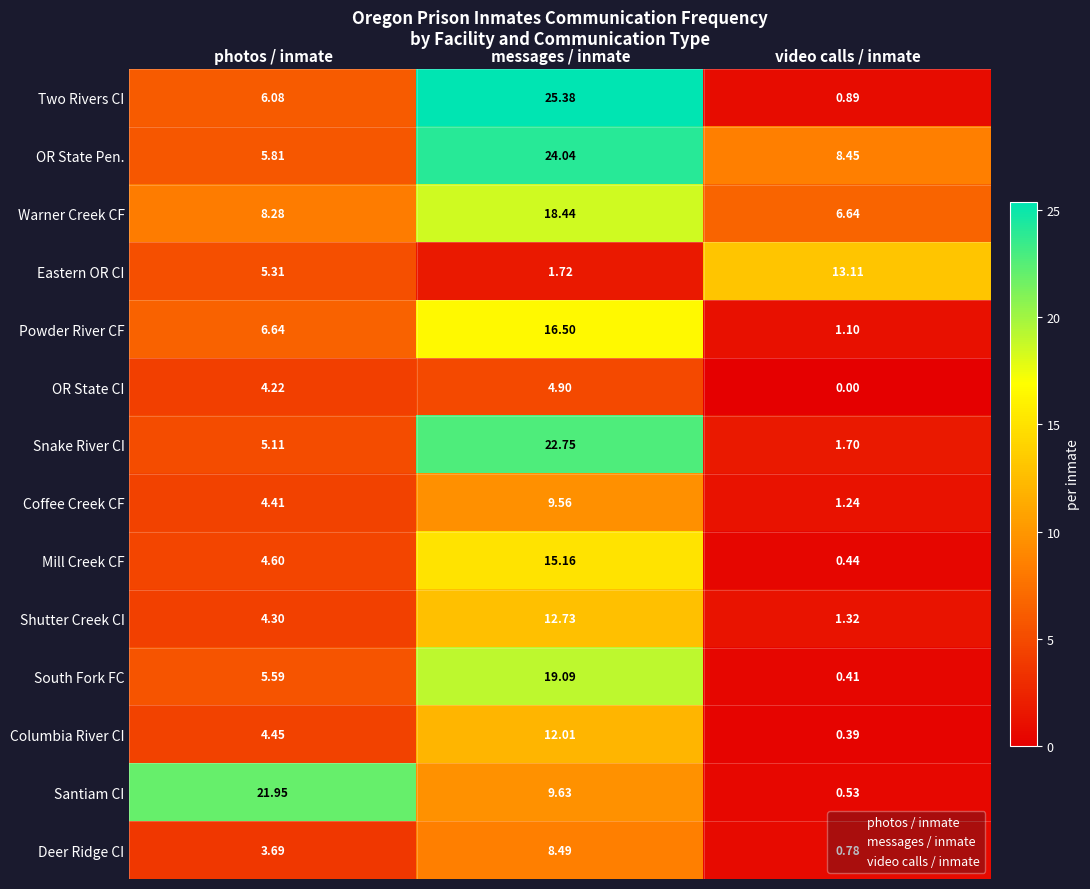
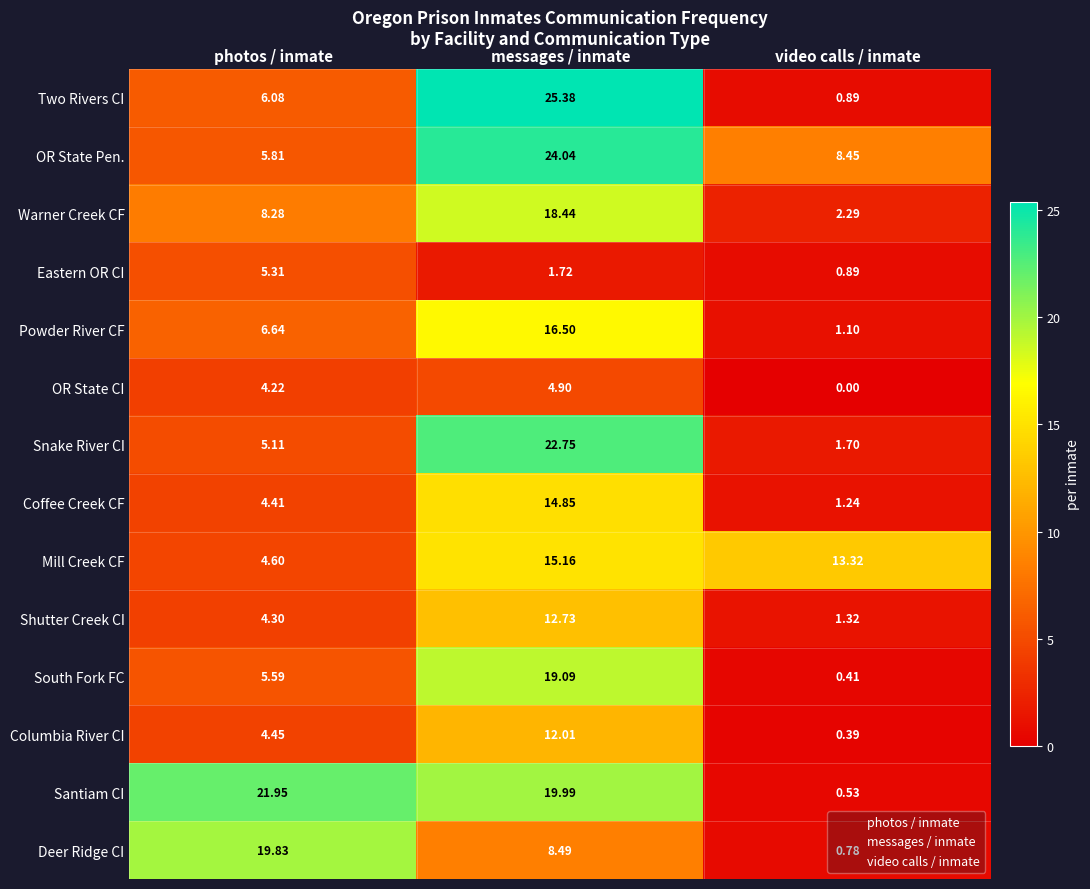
Warner Creek CF, video calls / inmate: 6.64 -> 2.29
Eastern OR CI, video calls / inmate: 13.11 -> 0.89
Coffee Creek CF, messages / inmate: 9.56 -> 14.85
Mill Creek CF, video calls / inmate: 0.44 -> 13.32
Santiam CI, messages / inmate: 9.63 -> 19.99
Deer Ridge CI, photos / inmate: 3.69 -> 19.83
